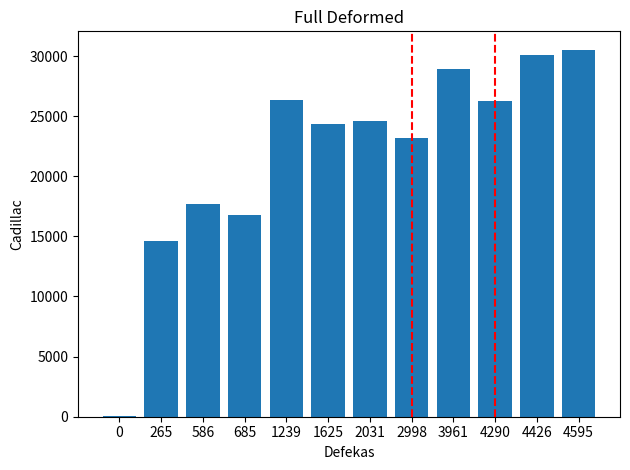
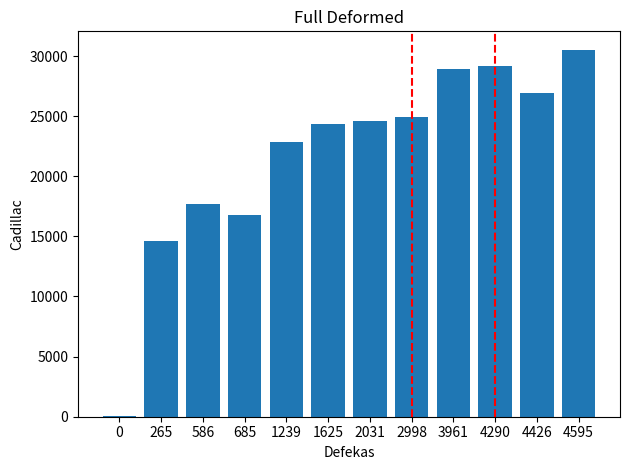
1239: 26300 -> 22900
2998: 23200 -> 24900
4290: 26300 -> 29200
4426: 30100 -> 26900
